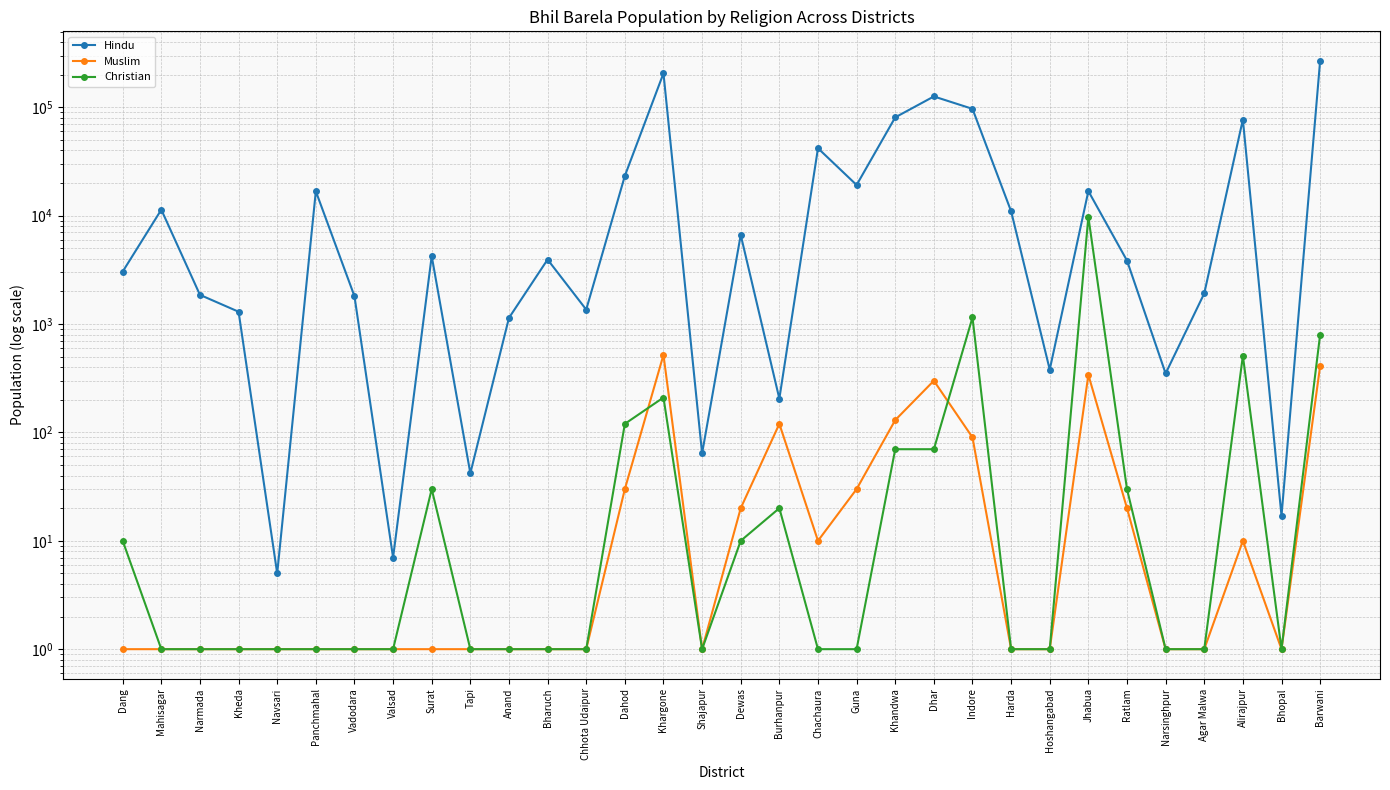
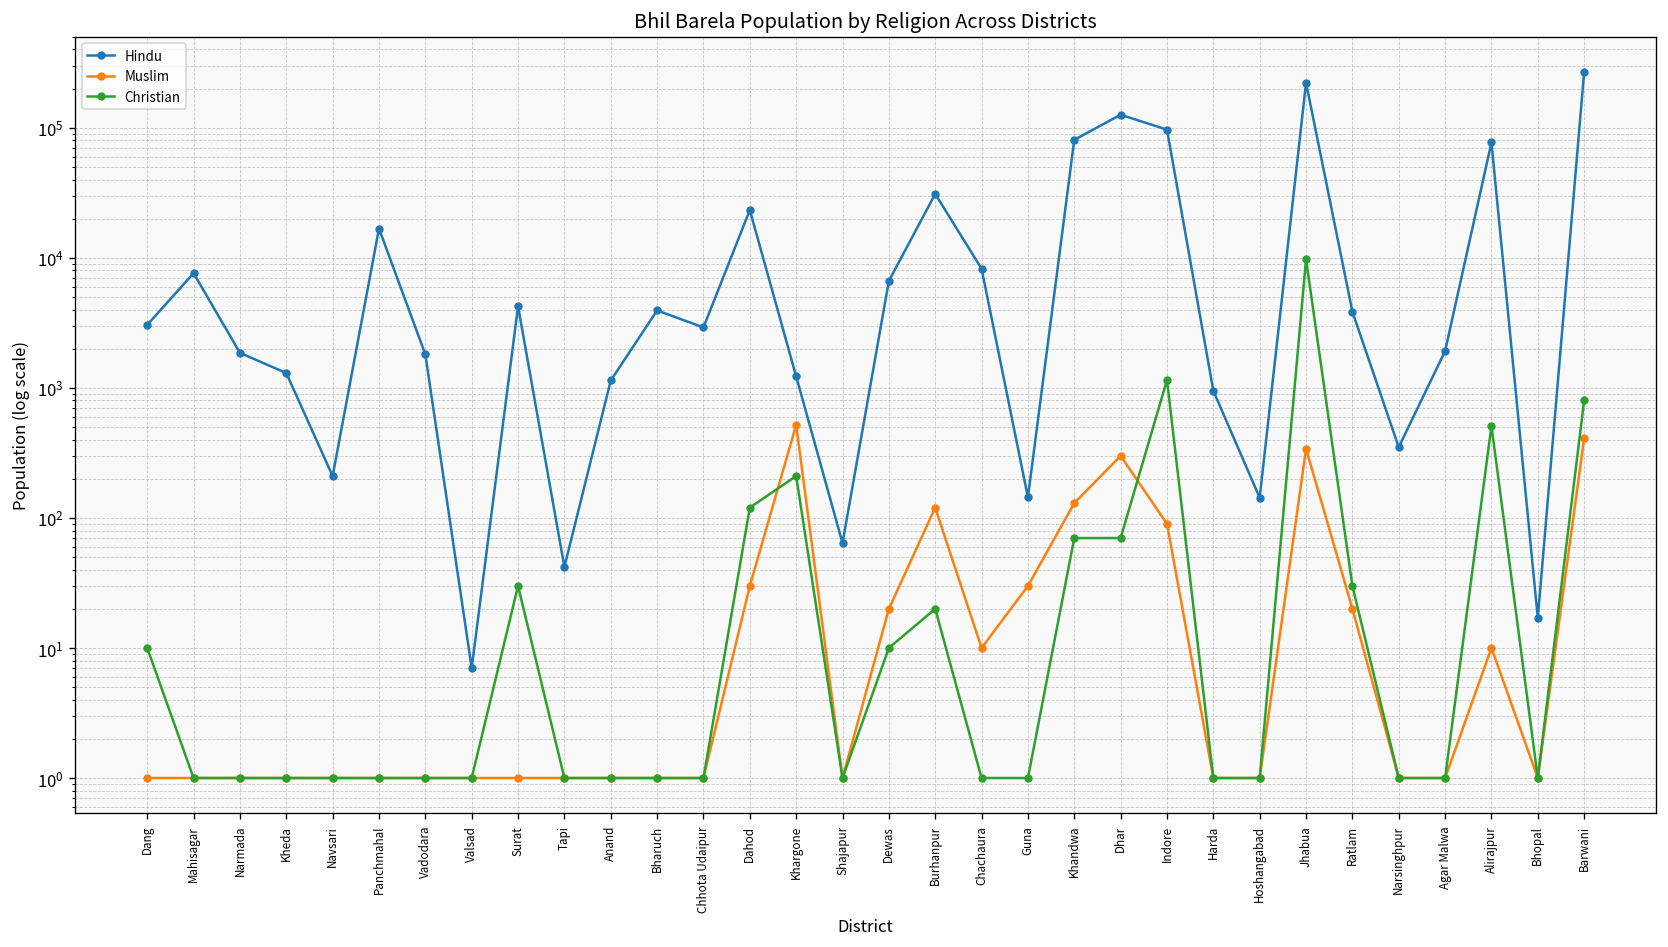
Hindu, Mahisagar: 11000 -> 8000
Hindu, Navsari: 5 -> 210
Hindu, Chhota Udaipur: 1400 -> 2900
Hindu, Khargone: 210000 -> 1200
Hindu, Burhanpur: 210 -> 31000
Hindu, Chachaura: 42000 -> 8000
Hindu, Guna: 19000 -> 140
Hindu, Harda: 11000 -> 1000
Hindu, Hoshangabad: 380 -> 140
Hindu, Jhabua: 17000 -> 220000
